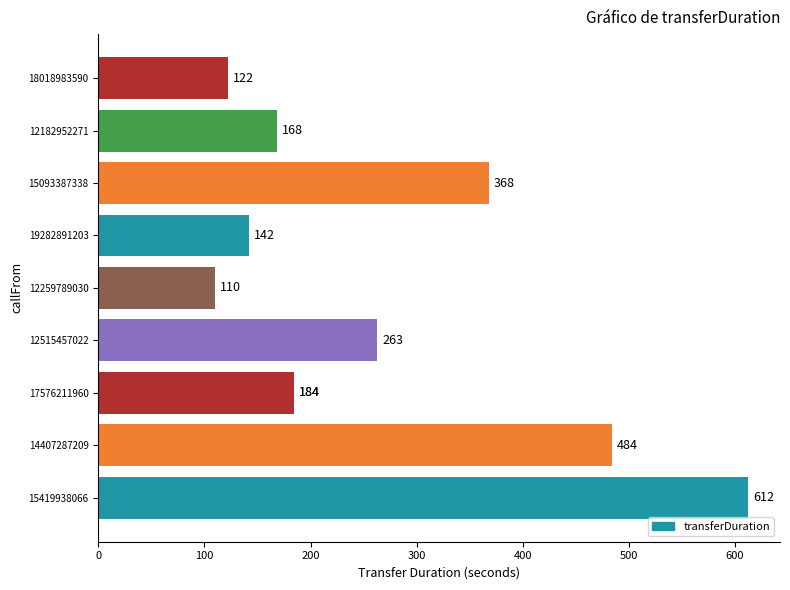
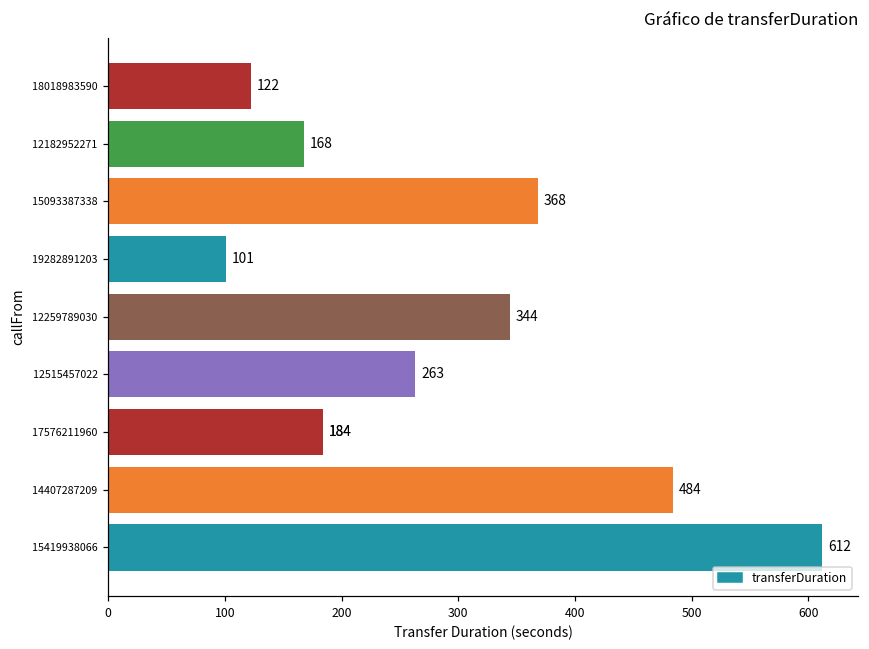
19282891203: 142 -> 101
12259789030: 110 -> 344
